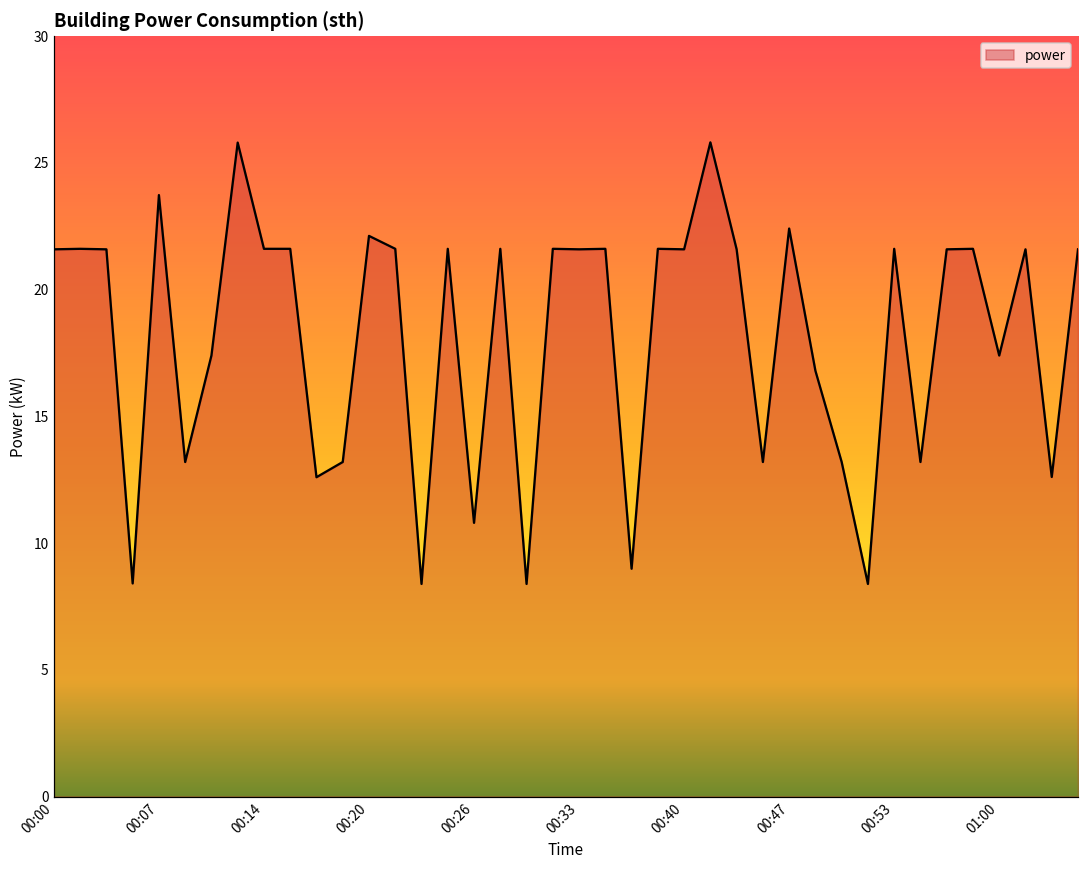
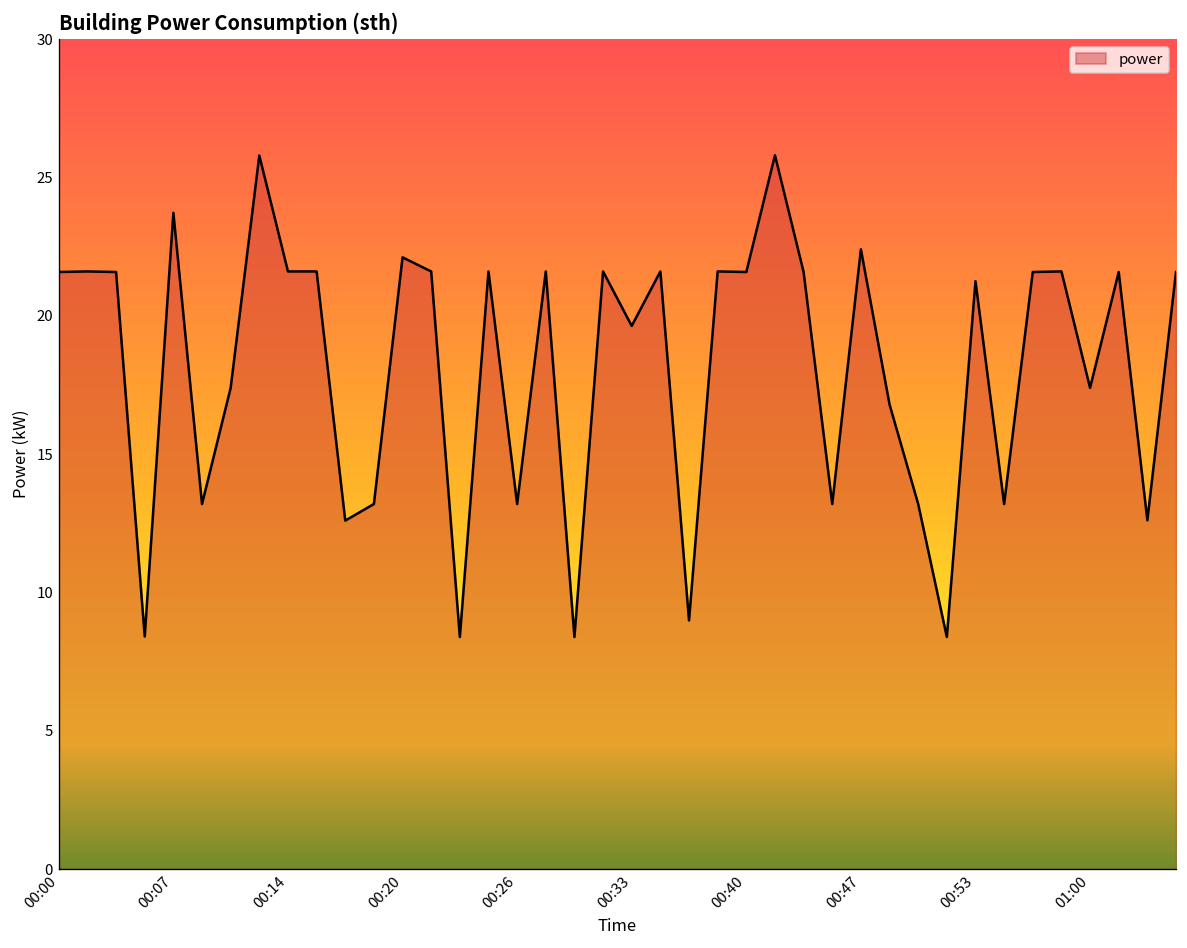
00:26: 10.8 -> 13.2
00:33: 21.6 -> 19.6
00:53: 21.6 -> 21.3
